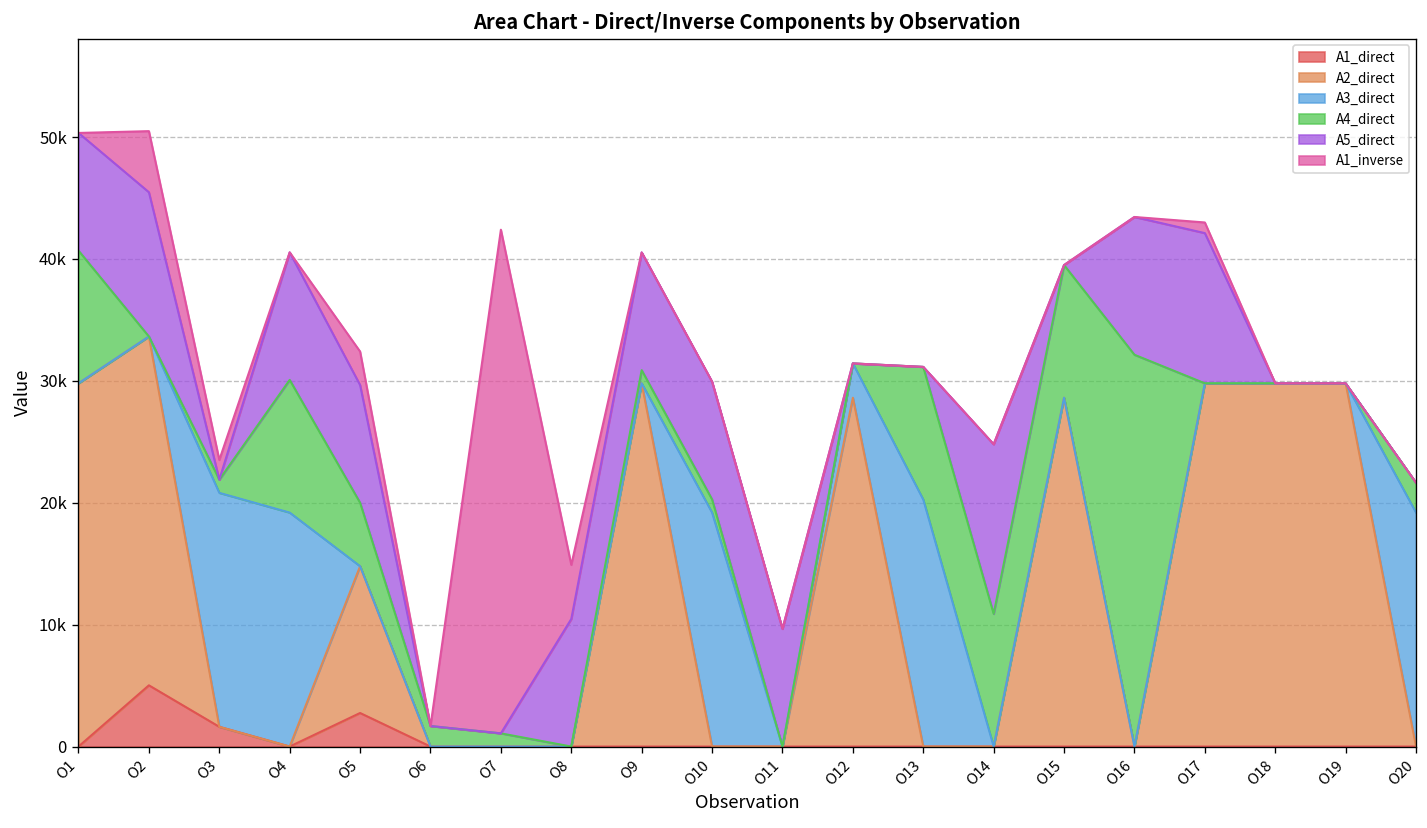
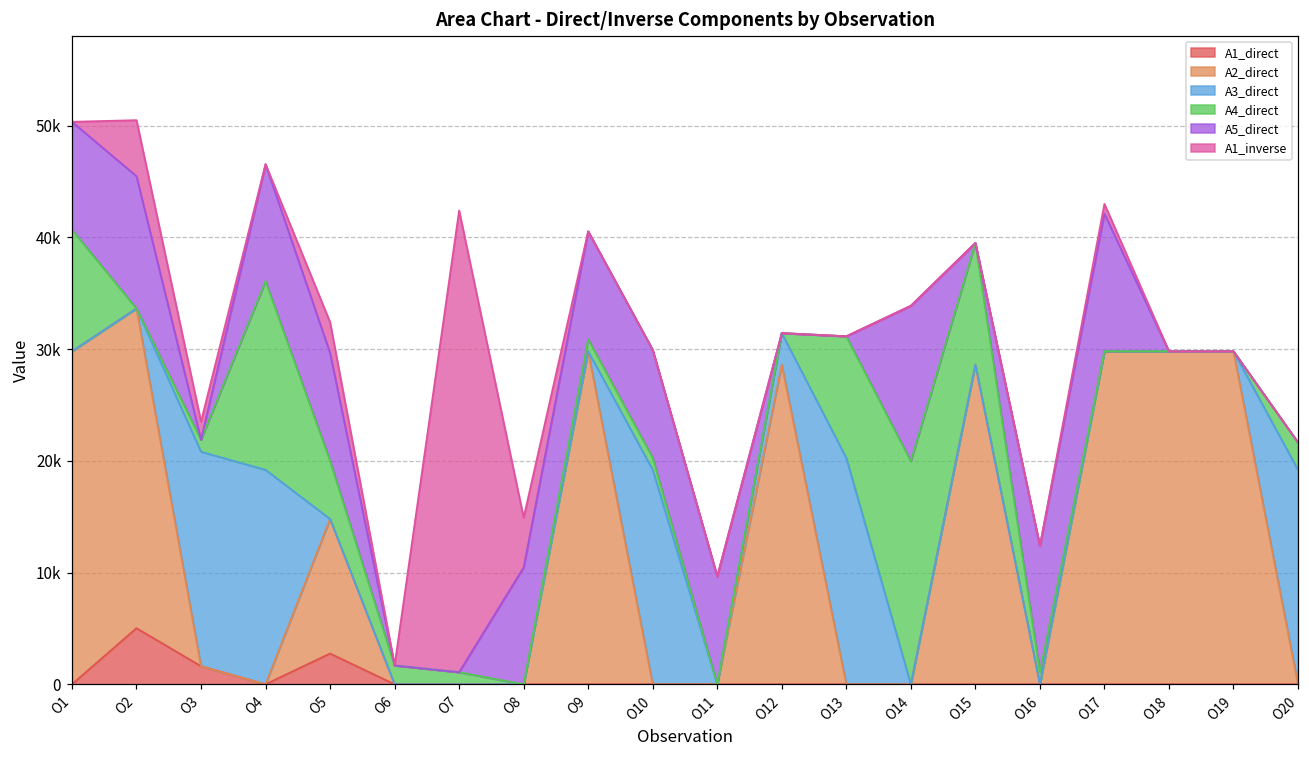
A4_direct, O4: 10900 -> 16900
A4_direct, O14: 10900 -> 20000
A4_direct, O16: 32100 -> 1100
